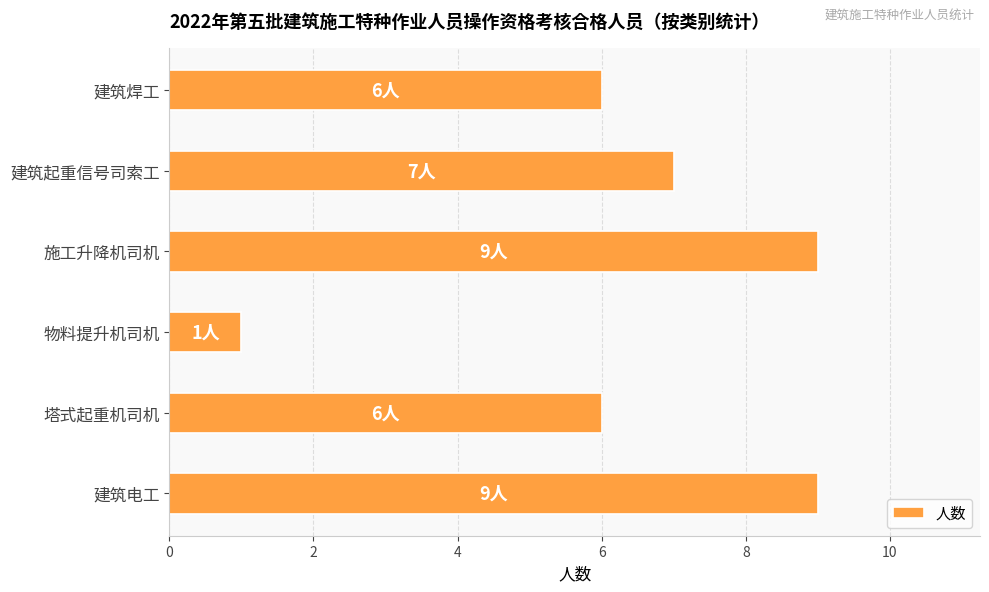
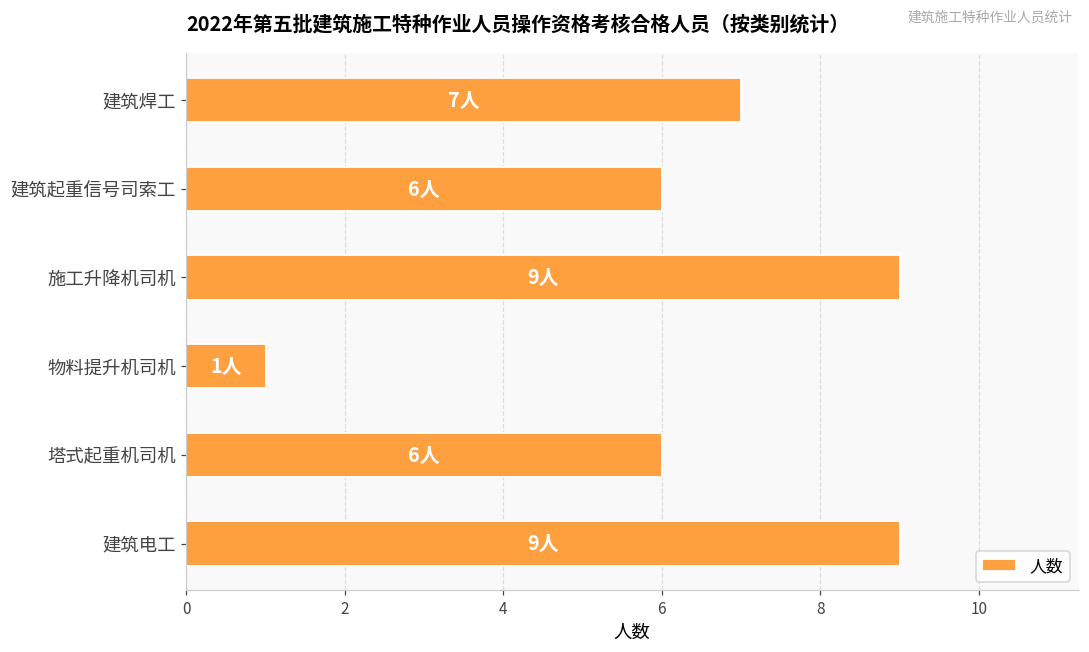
建筑焊工: 6人 -> 7人
建筑起重信号司索工: 7人 -> 6人
